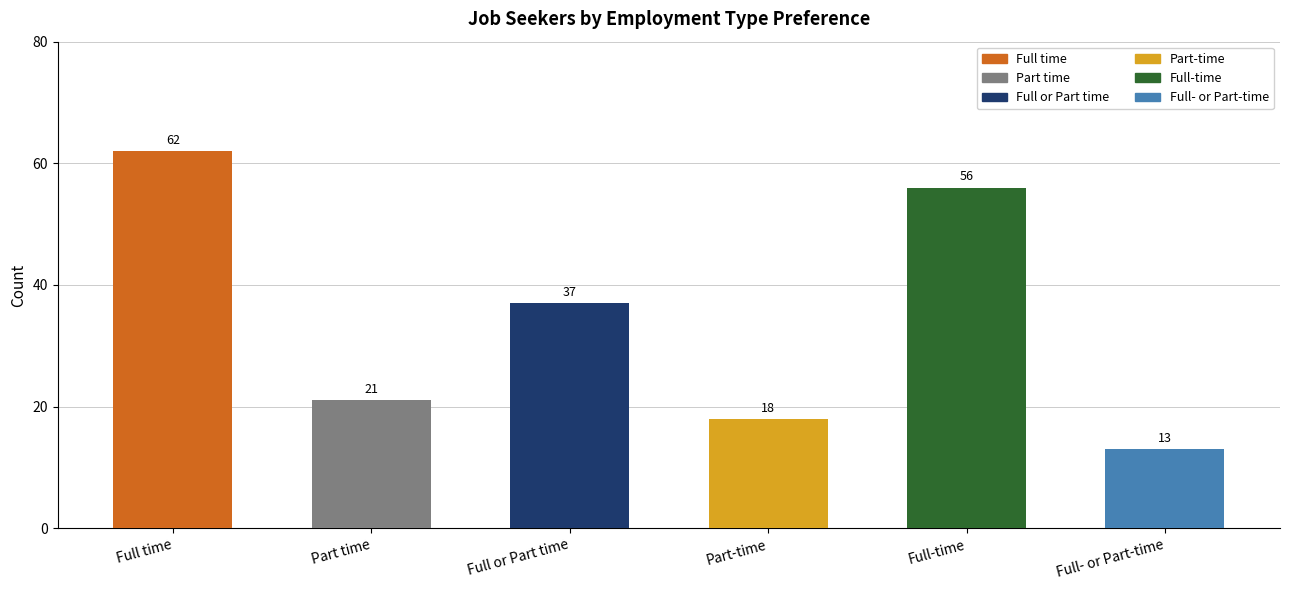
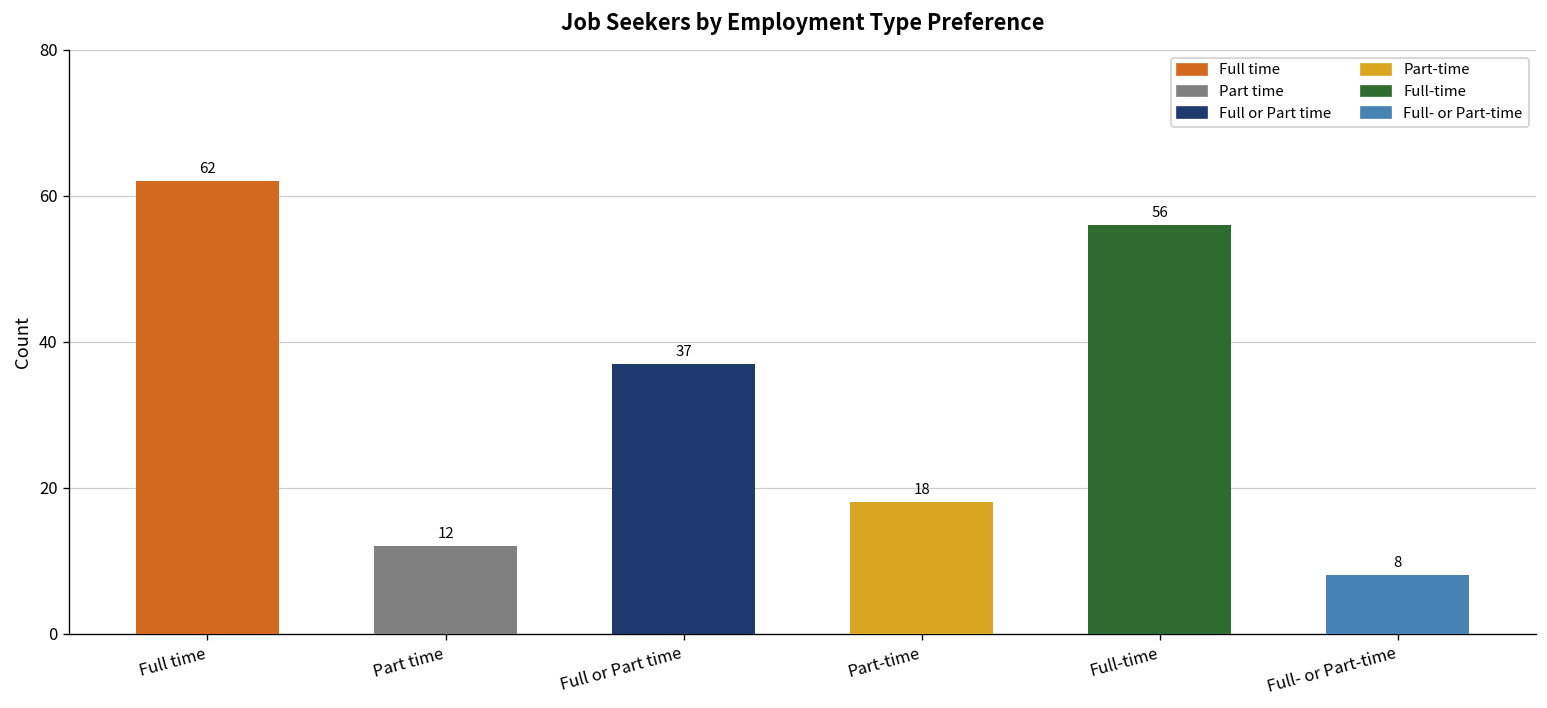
Part time: 21 -> 12
Full- or Part-time: 13 -> 8
